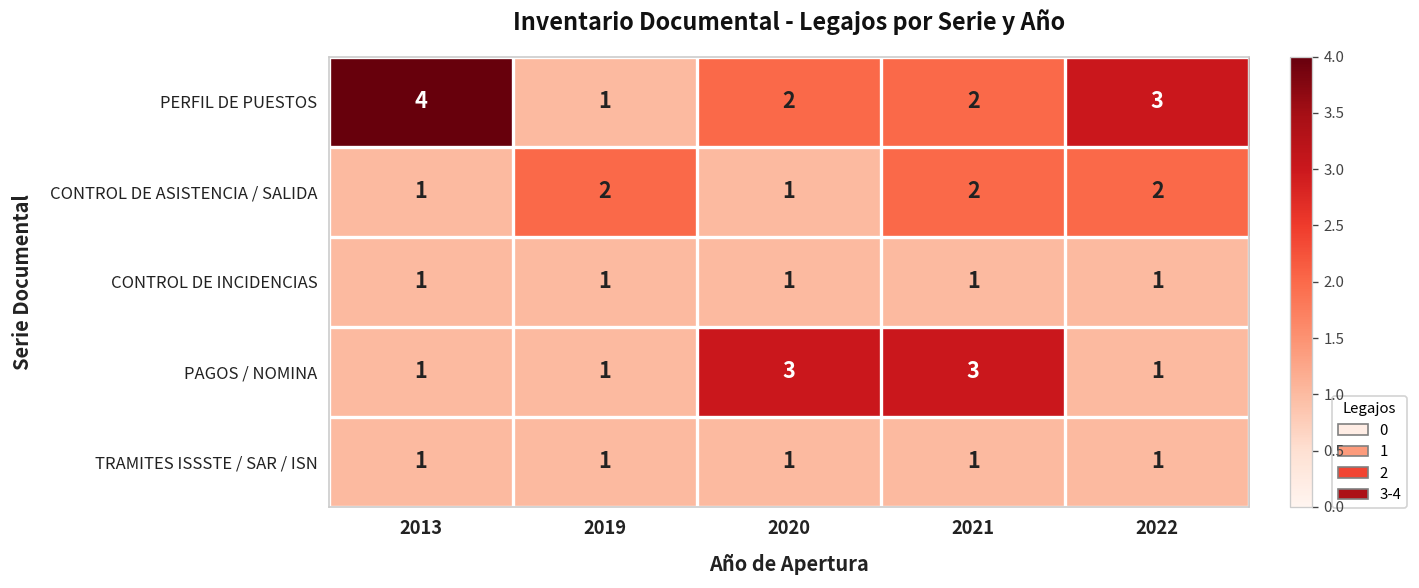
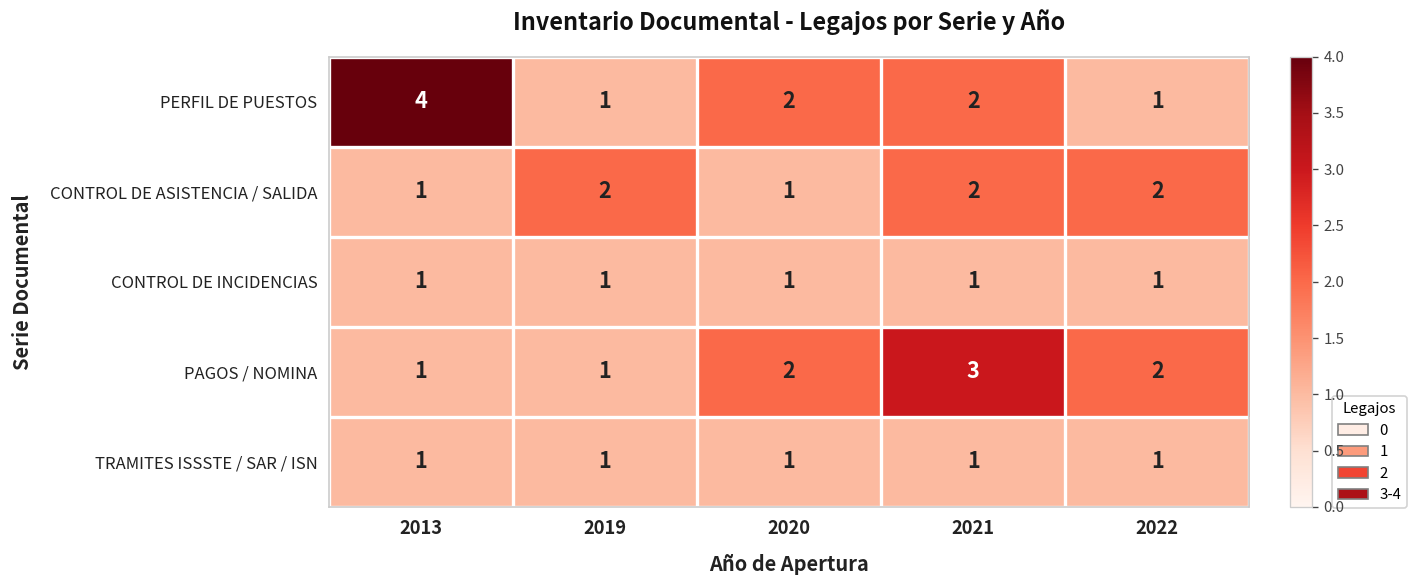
PERFIL DE PUESTOS, 2022: 3 -> 1
PAGOS / NOMINA, 2020: 3 -> 2
PAGOS / NOMINA, 2022: 1 -> 2
